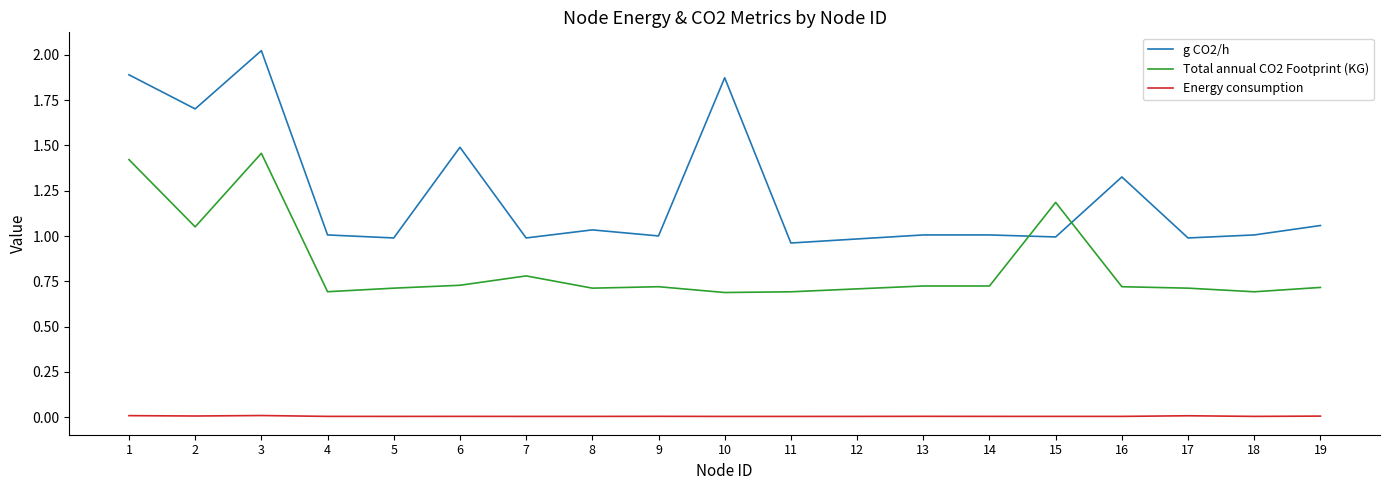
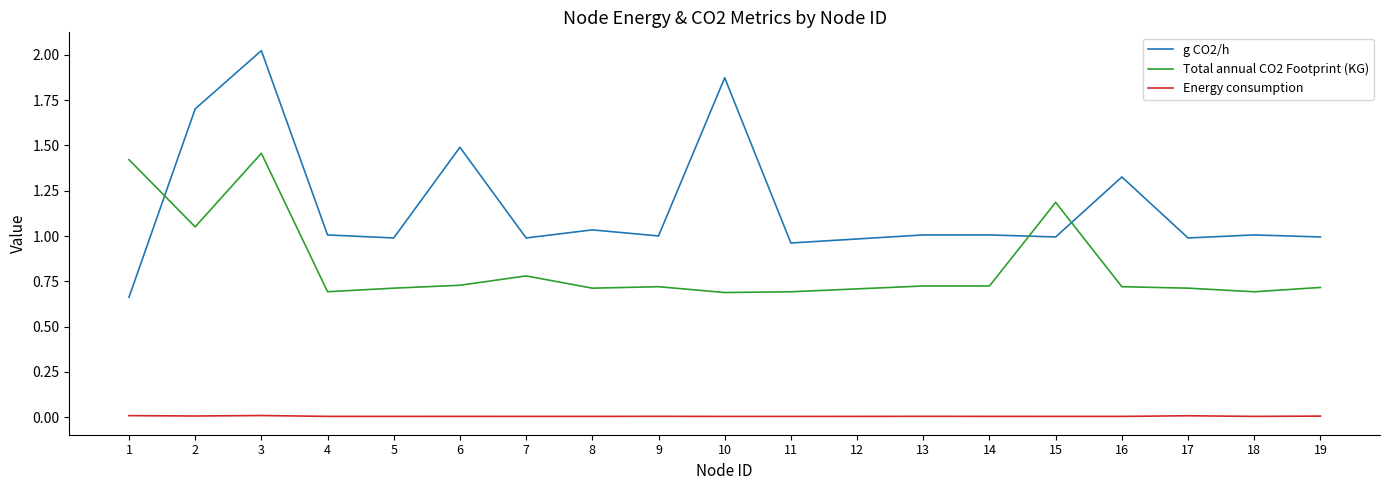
g CO2/h, 1: 1.89 -> 0.66
g CO2/h, 19: 1.06 -> 0.99
